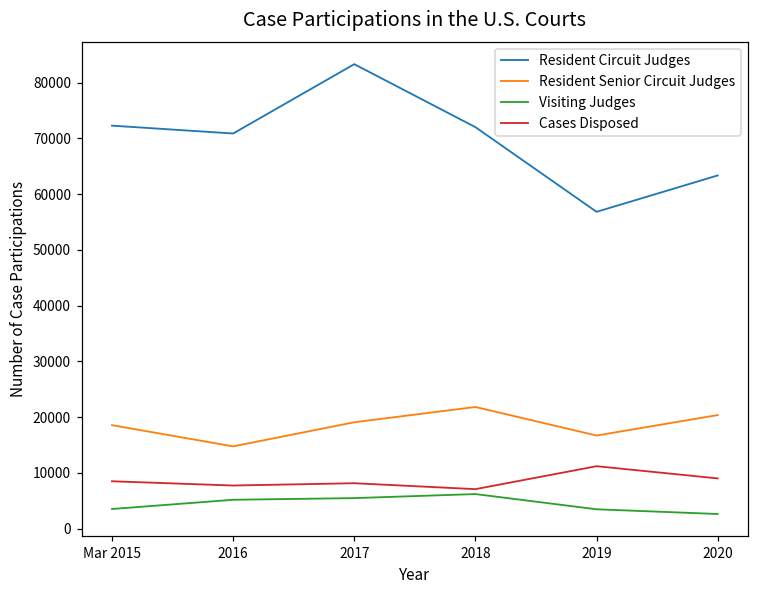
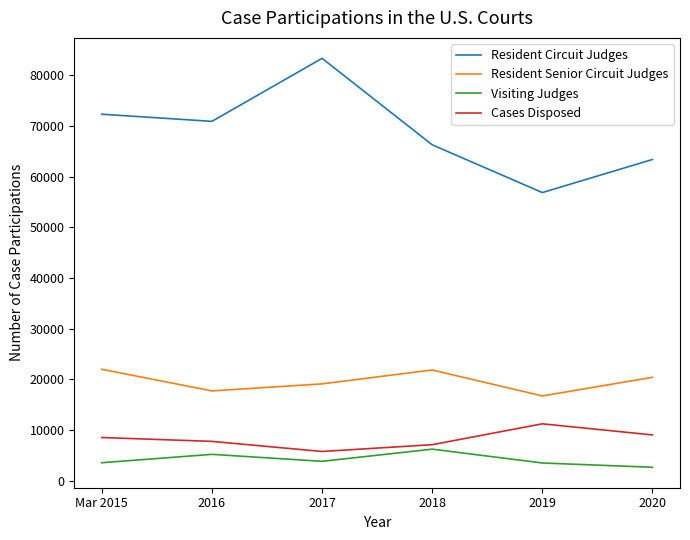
Resident Senior Circuit Judges, Mar 2015: 19000 -> 22000
Resident Senior Circuit Judges, 2016: 15000 -> 18000
Visiting Judges, 2017: 5000 -> 4000
Cases Disposed, 2017: 8000 -> 6000
Resident Circuit Judges, 2018: 72000 -> 66000
